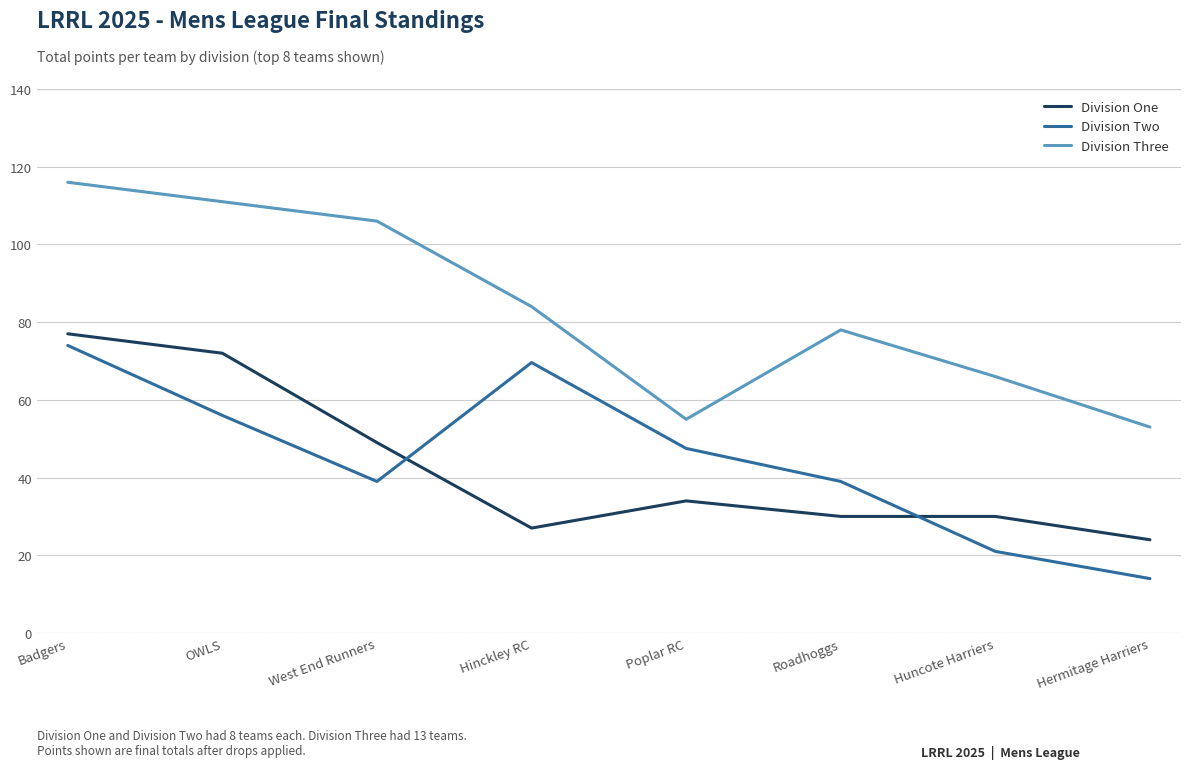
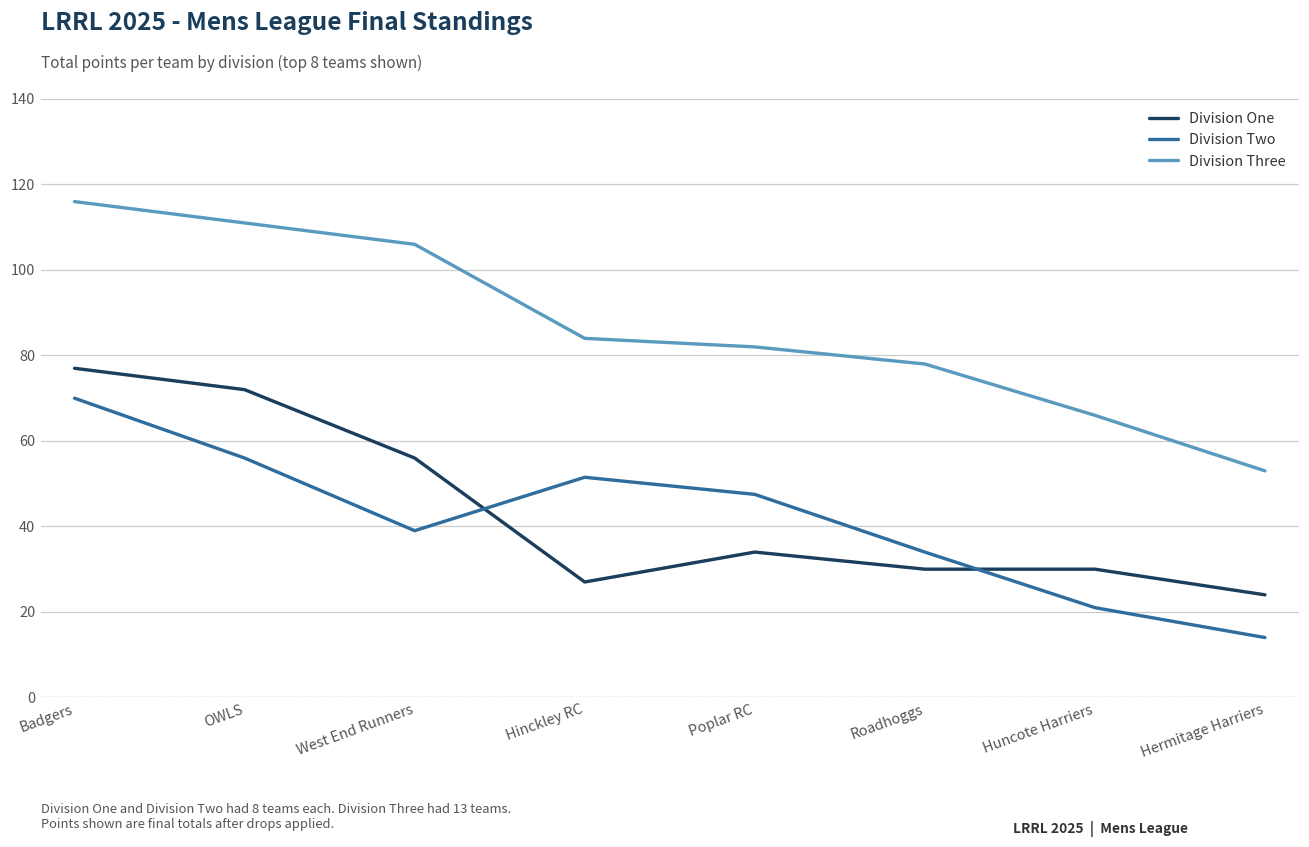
Division Two, Badgers: 74 -> 70
Division One, West End Runners: 49 -> 56
Division Two, Hinckley RC: 70 -> 52
Division Three, Poplar RC: 55 -> 82
Division Two, Roadhoggs: 39 -> 34
